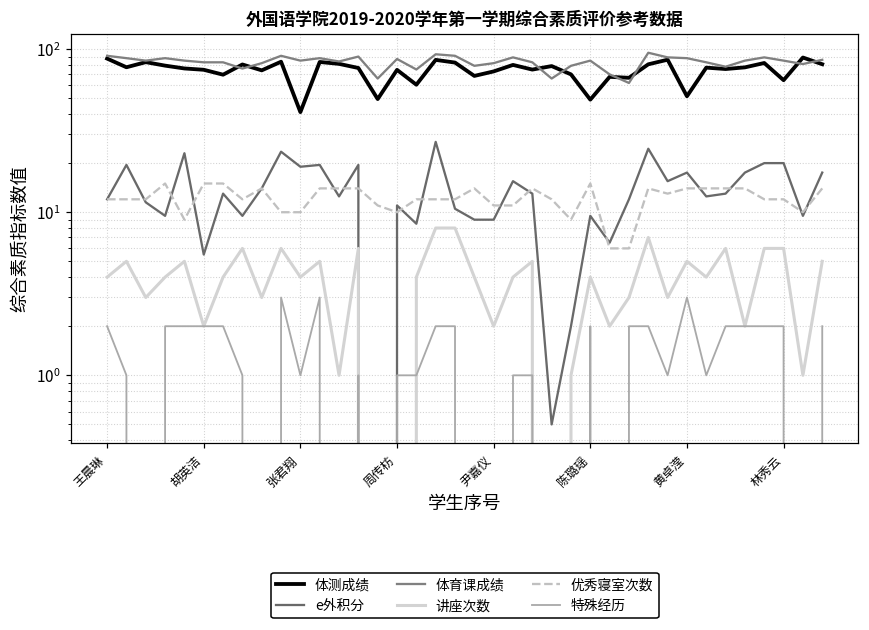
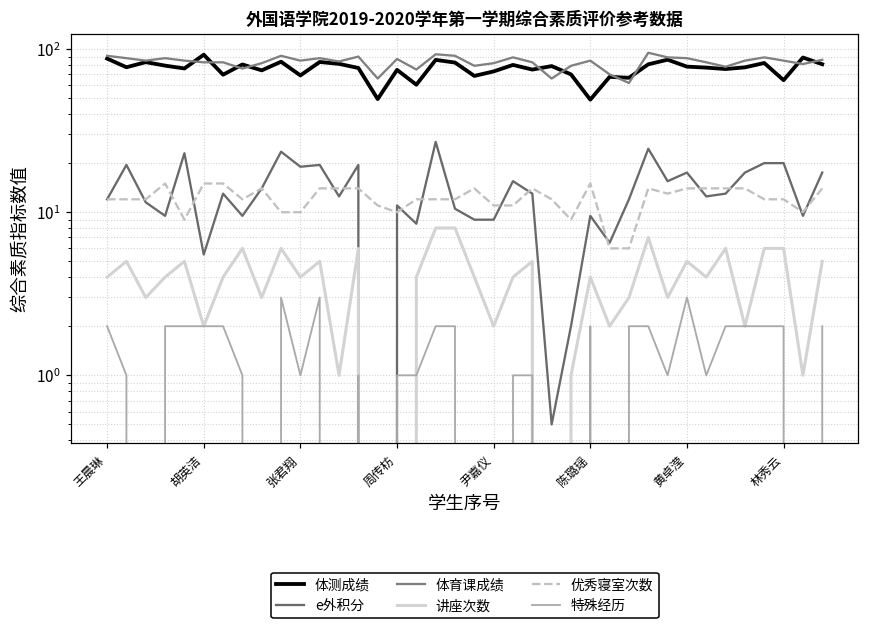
体测成绩, 胡英洁: 70 -> 90
体测成绩, 张君翔: 41 -> 70
体测成绩, 黄卓滢: 51 -> 80
